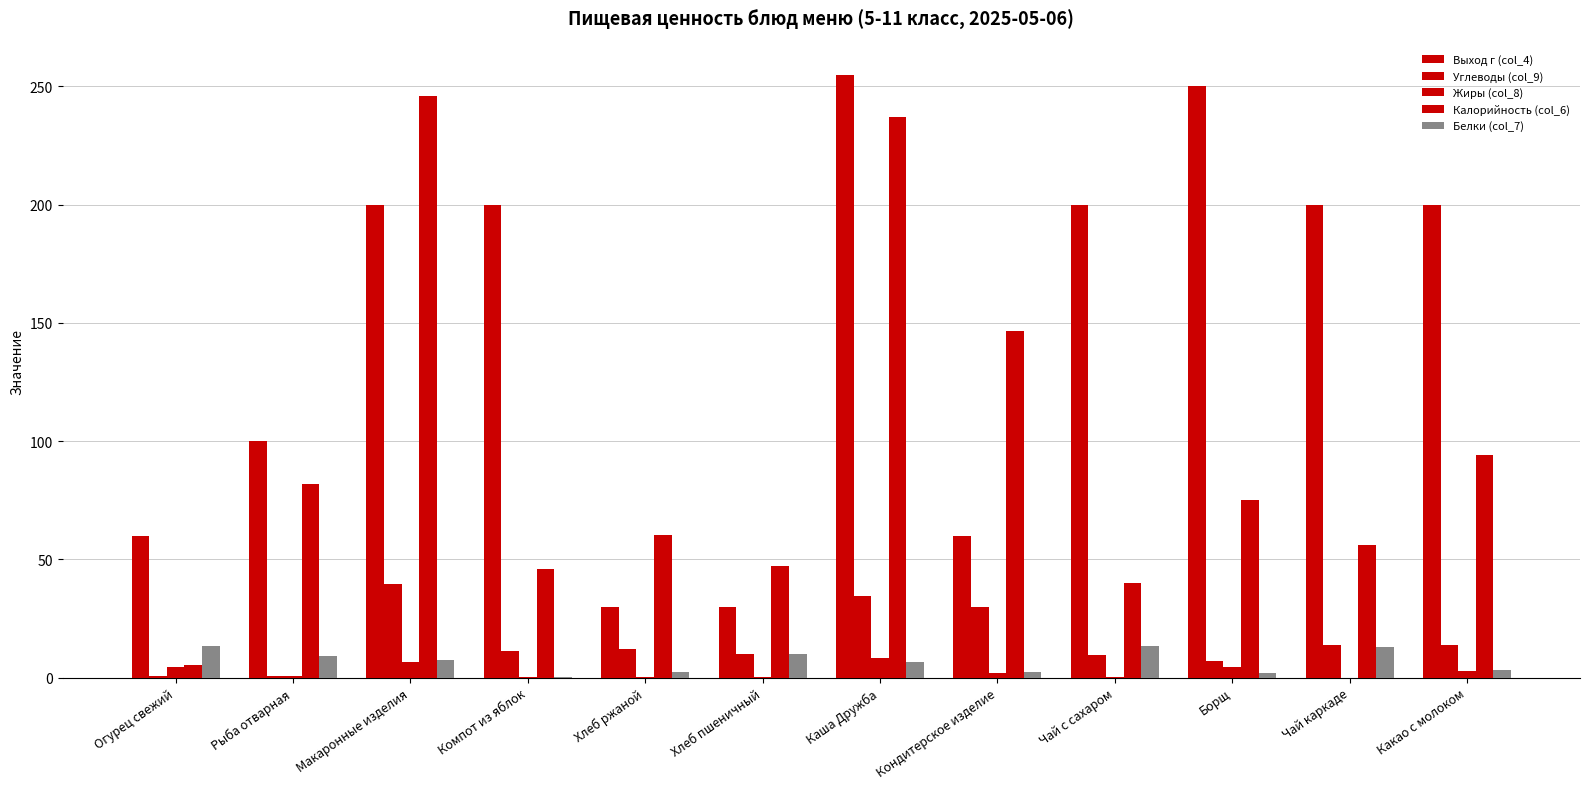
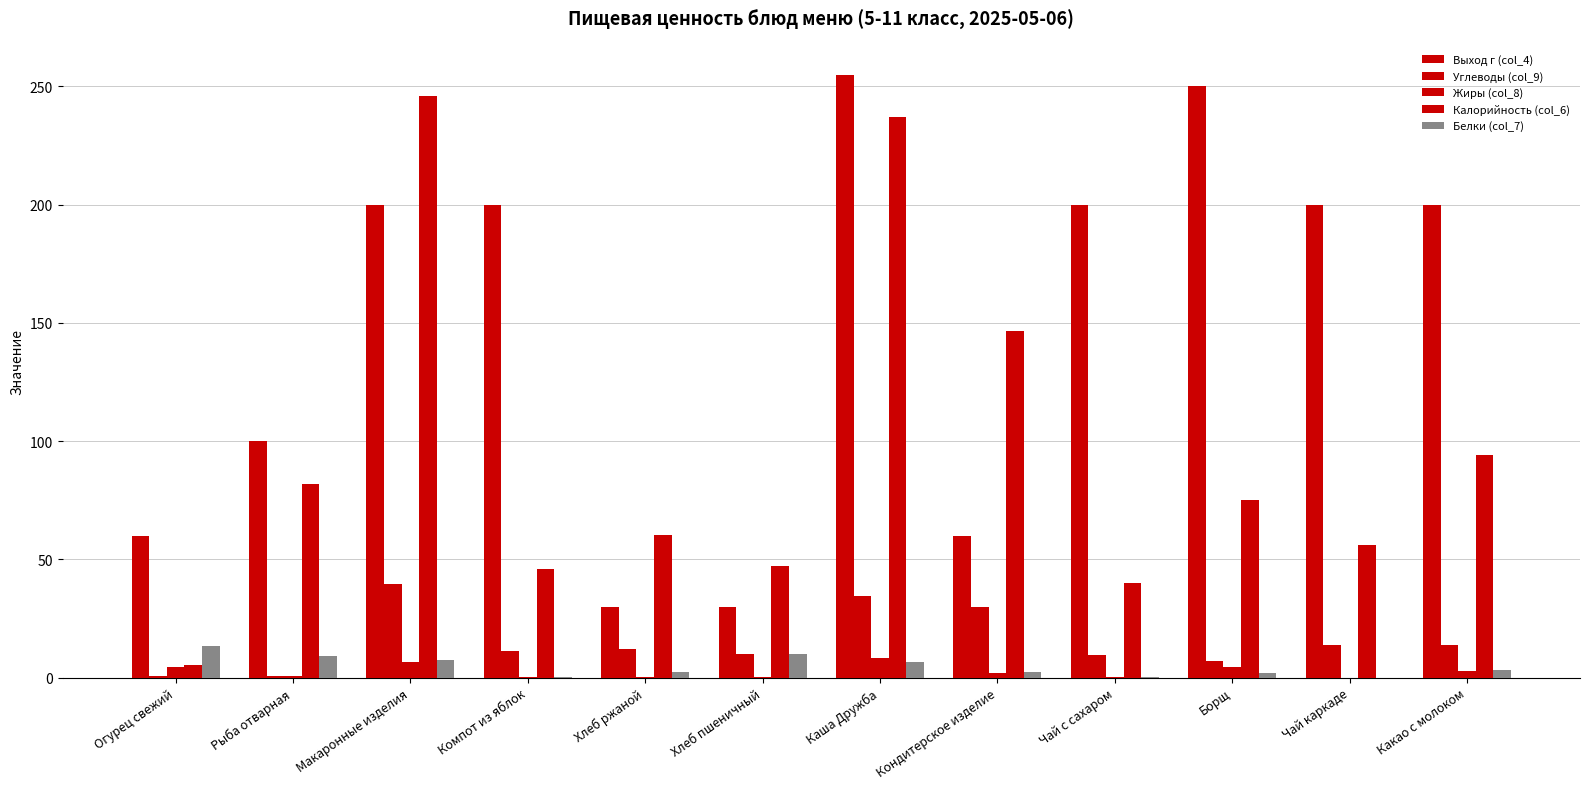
Белки (col_7), Чай с сахаром: 14 -> 0
Белки (col_7), Чай каркаде: 13 -> 0
